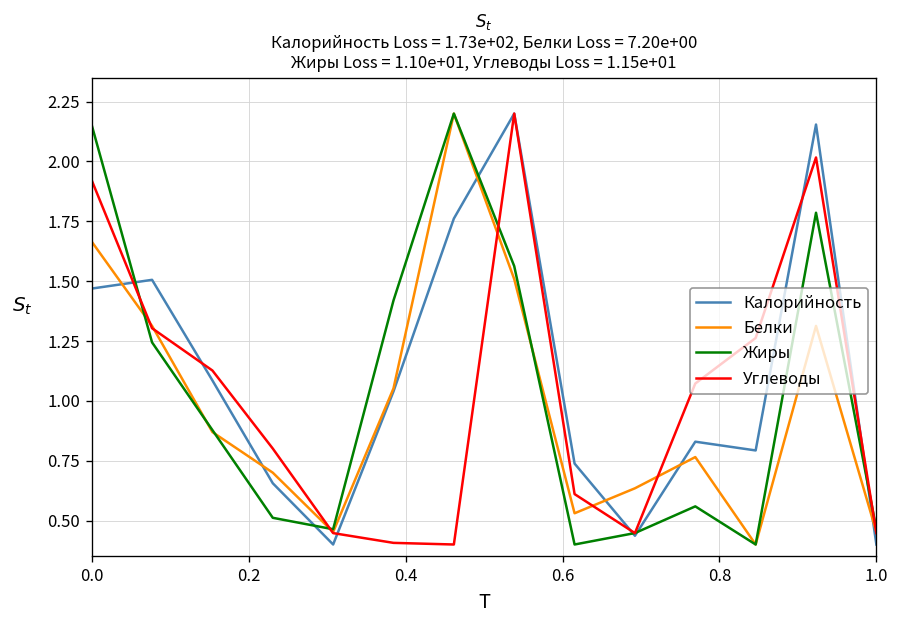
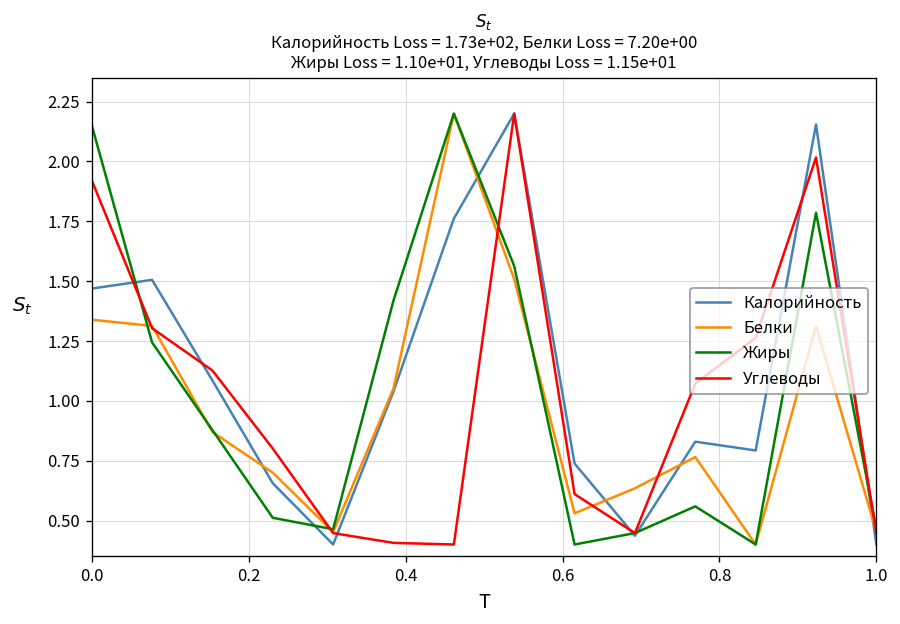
Белки, 0.0: 1.67 -> 1.34
